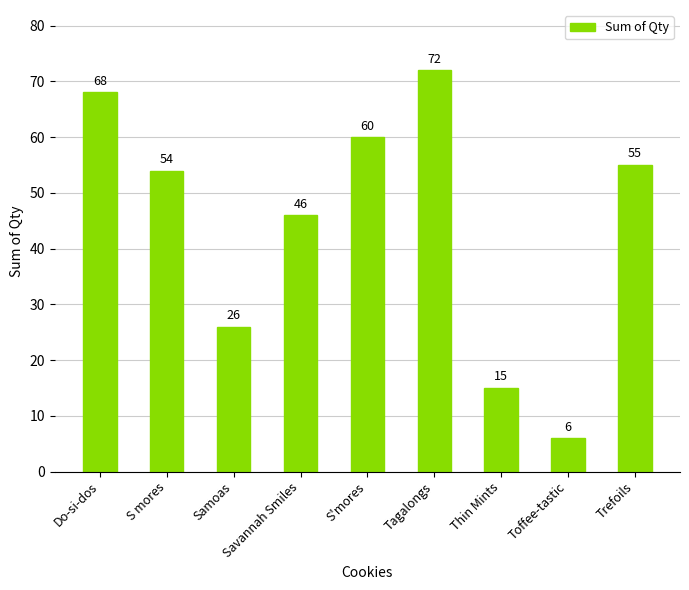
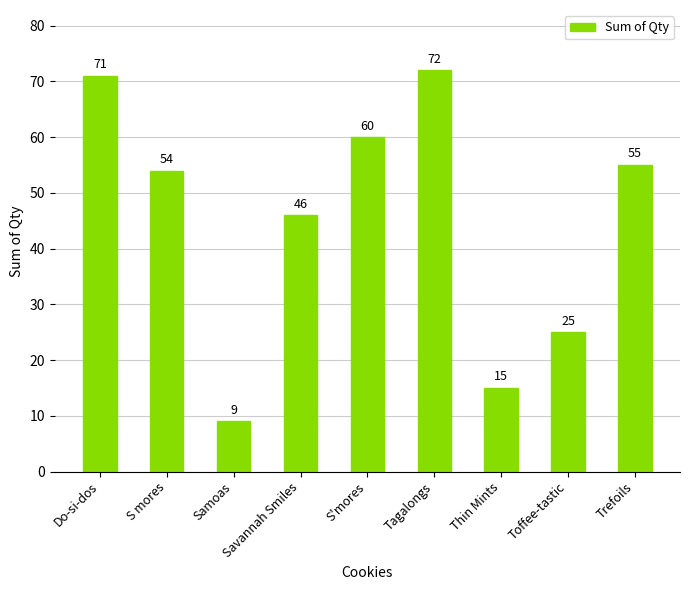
Do-si-dos: 68 -> 71
Samoas: 26 -> 9
Toffee-tastic: 6 -> 25
